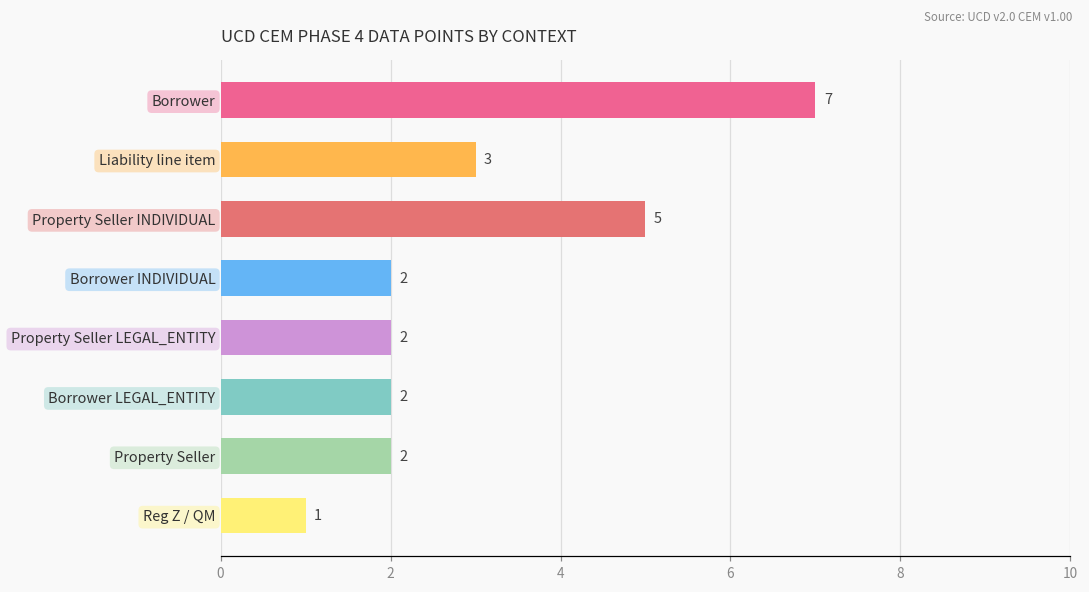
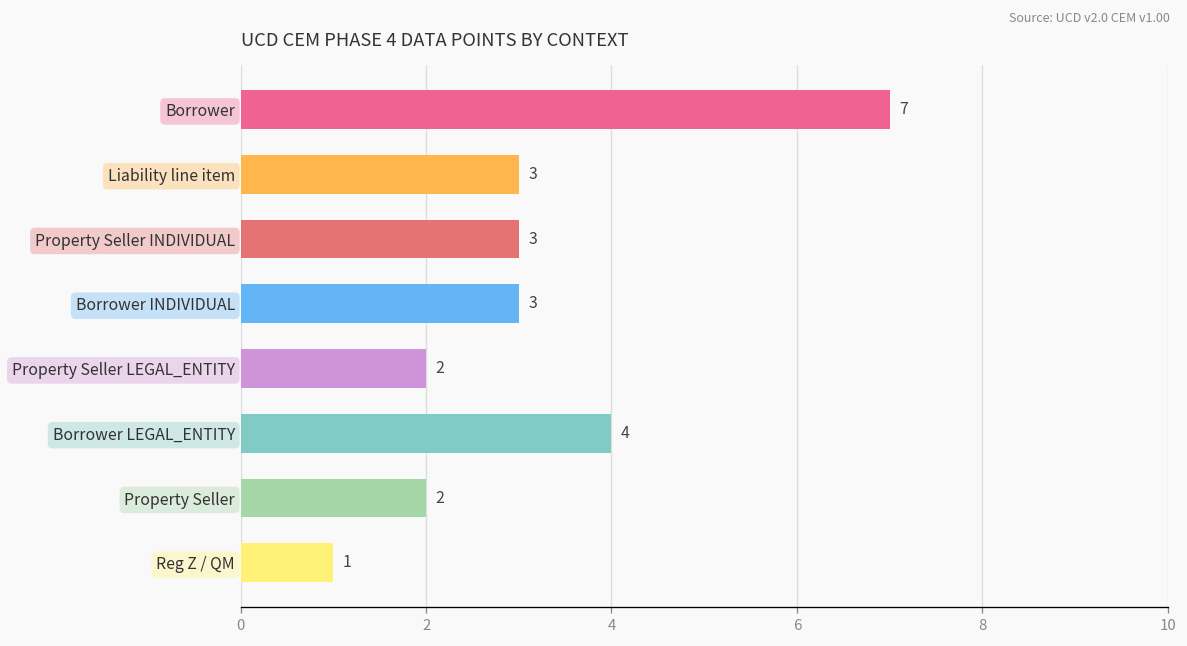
Property Seller INDIVIDUAL: 5 -> 3
Borrower INDIVIDUAL: 2 -> 3
Borrower LEGAL_ENTITY: 2 -> 4
